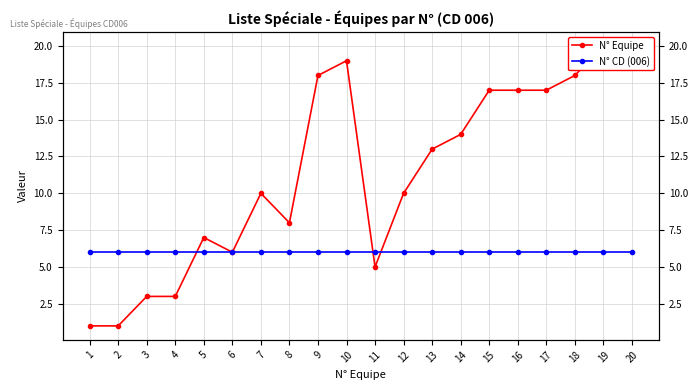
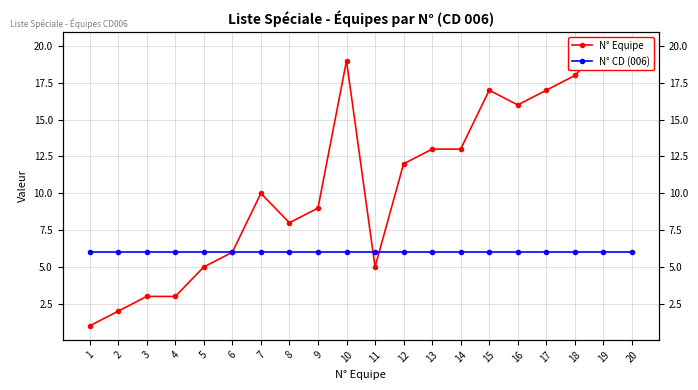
N° Equipe, 2: 1 -> 2
N° Equipe, 5: 7 -> 5
N° Equipe, 9: 18 -> 9
N° Equipe, 12: 10 -> 12
N° Equipe, 14: 14 -> 13
N° Equipe, 16: 17 -> 16
